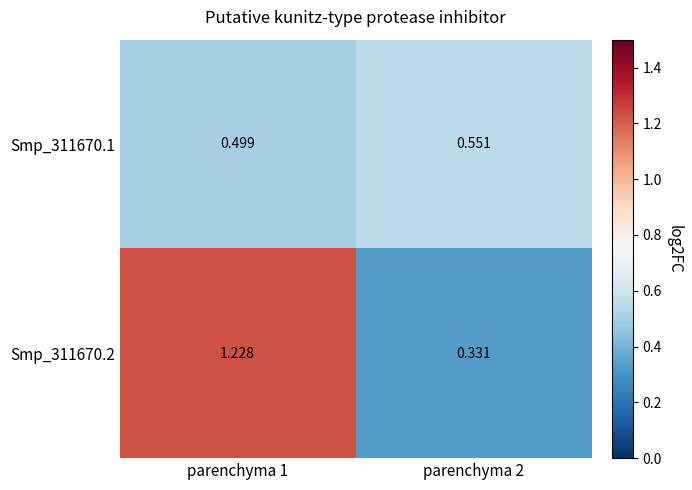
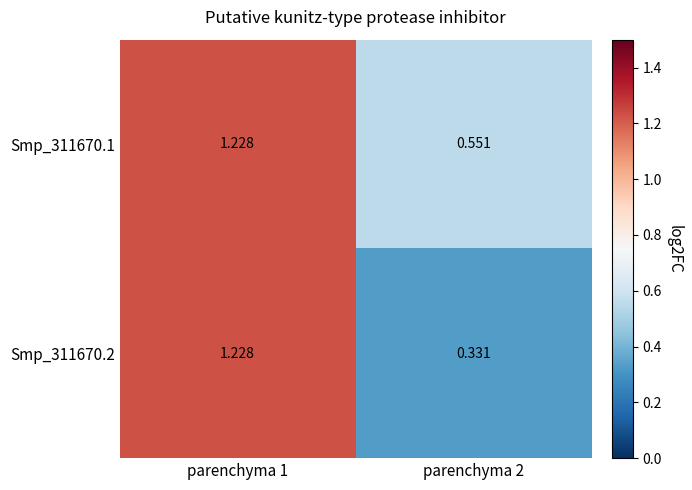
Smp_311670.1, parenchyma 1: 0.499 -> 1.228
